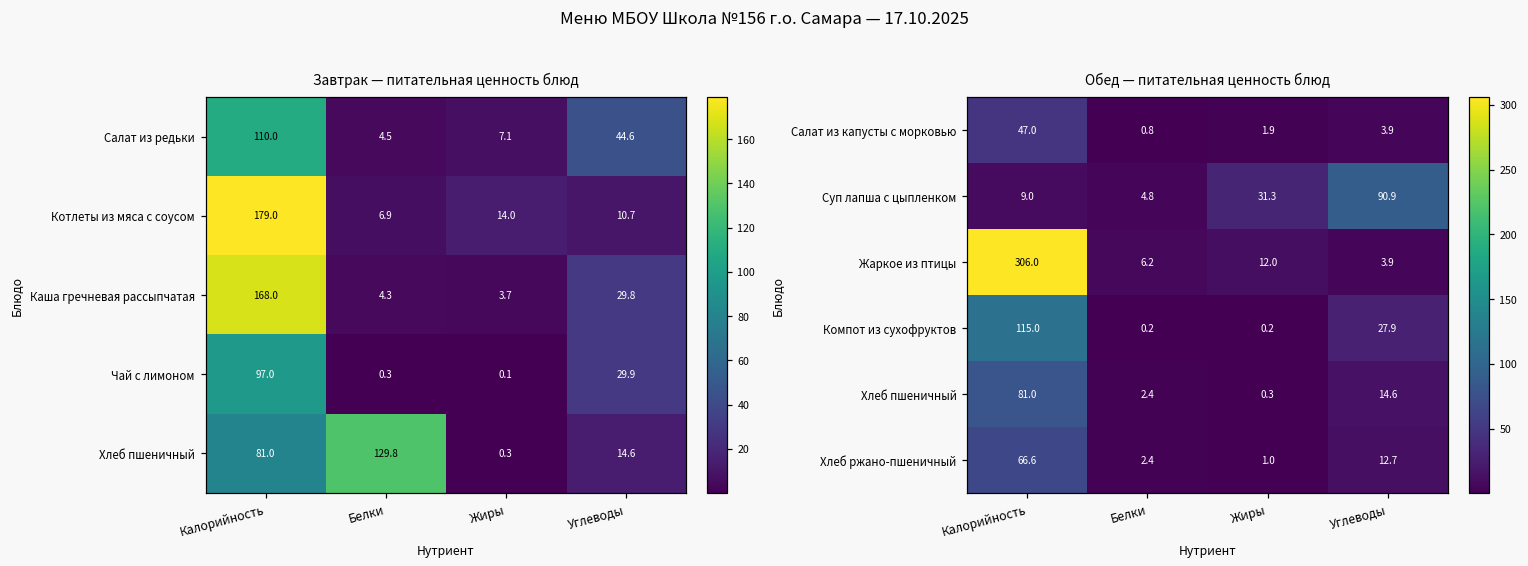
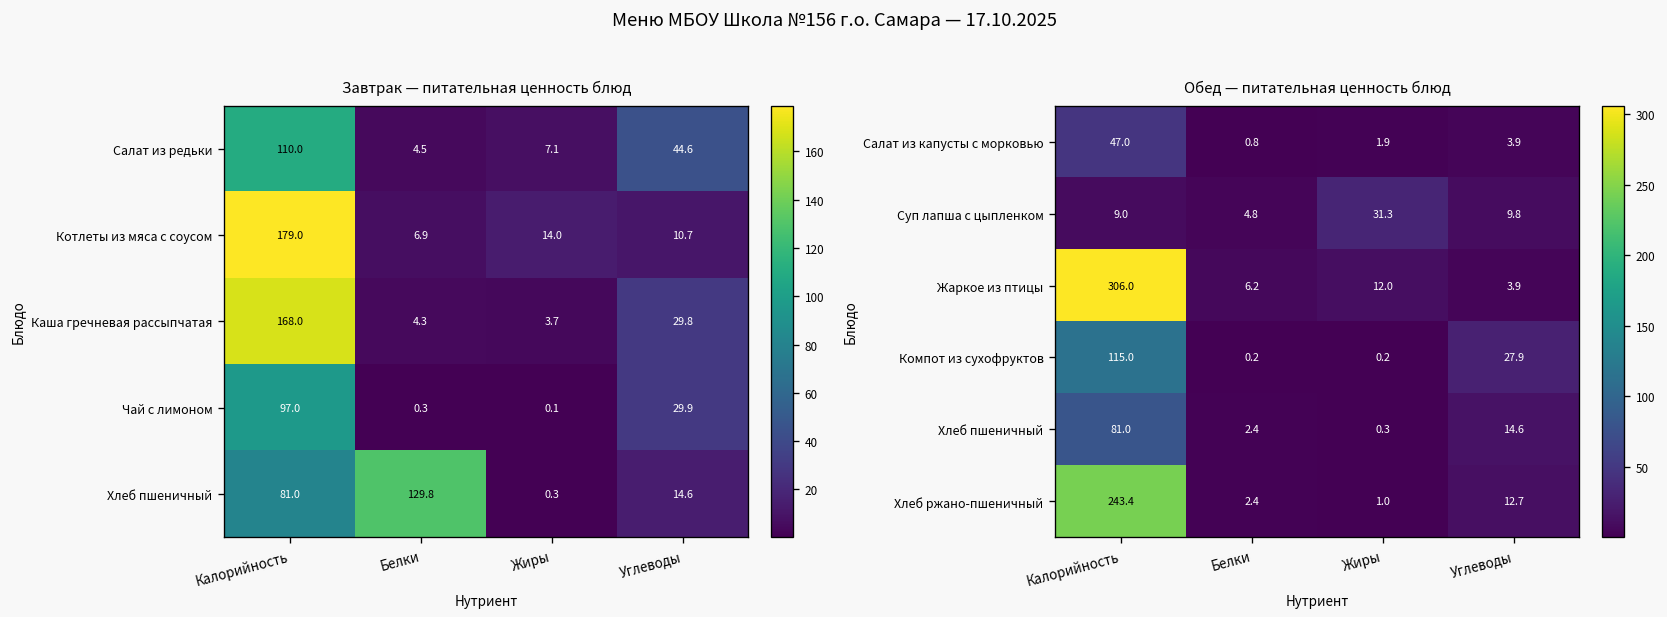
Обед — питательная ценность блюд, Суп лапша с цыпленком, Углеводы: 90.9 -> 9.8
Обед — питательная ценность блюд, Хлеб ржано-пшеничный, Калорийность: 66.6 -> 243.4
